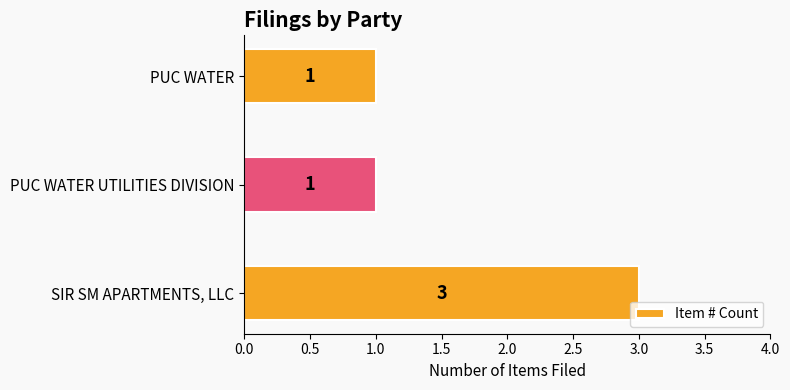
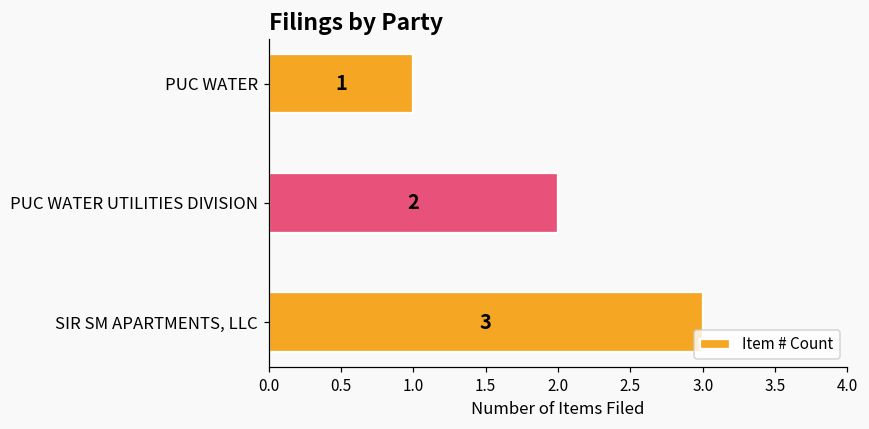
PUC WATER UTILITIES DIVISION: 1 -> 2
